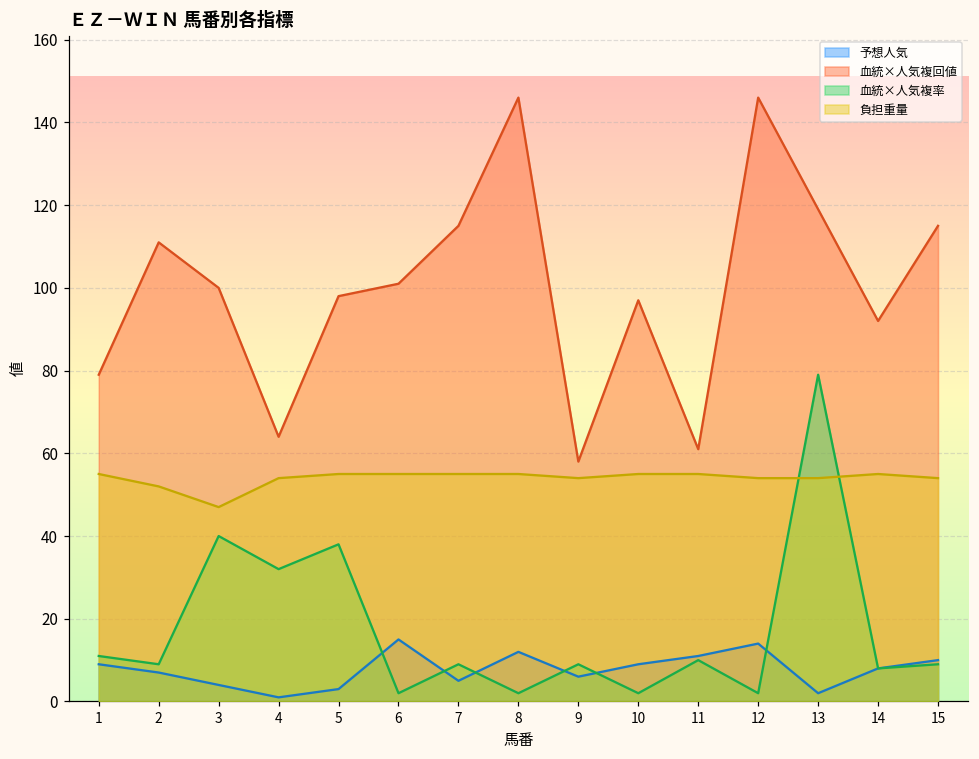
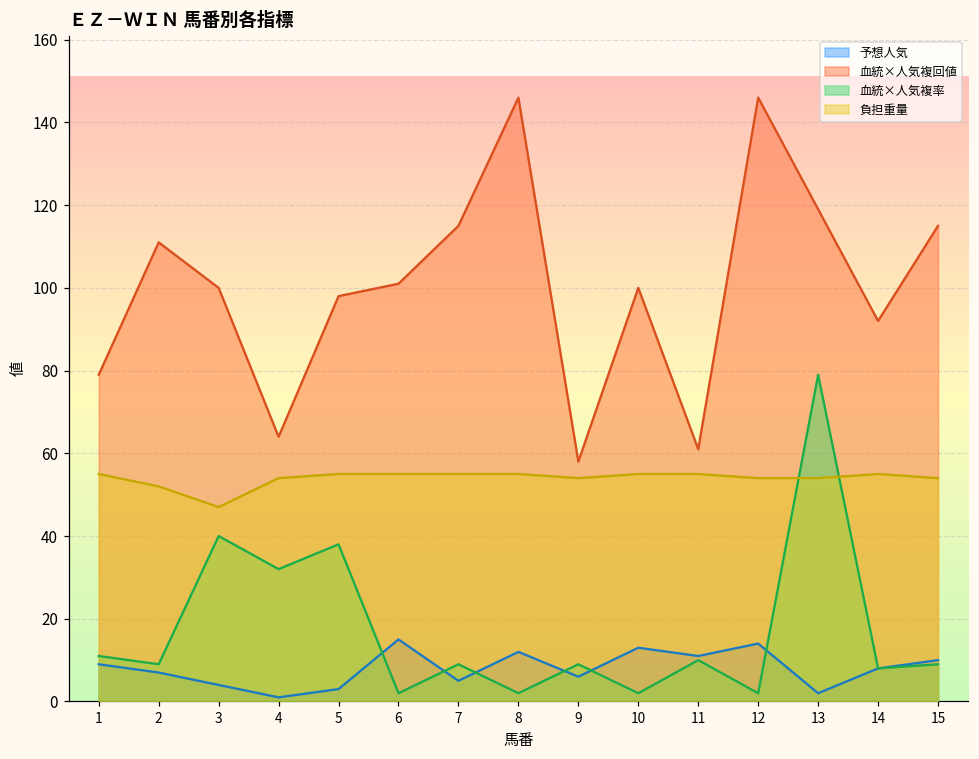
予想人気, 10: 9 -> 13
血統×人気複回値, 10: 97 -> 100
